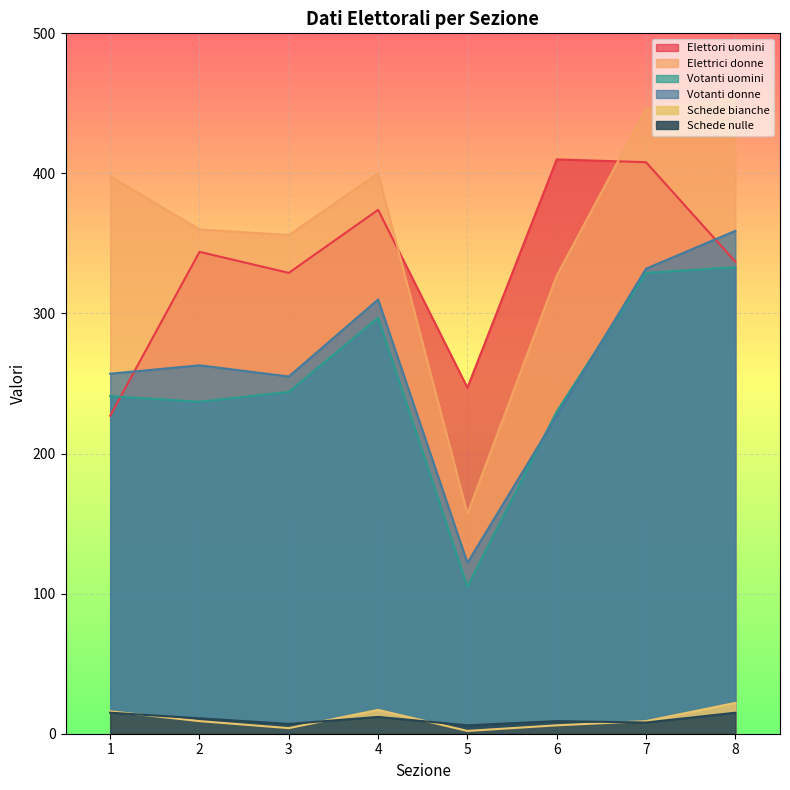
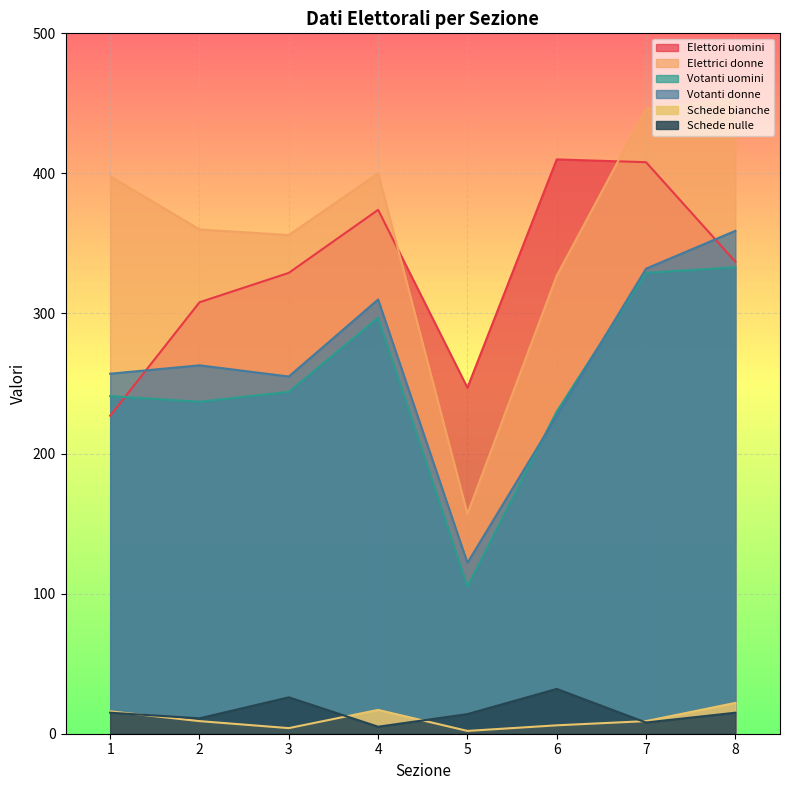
Elettori uomini, 2: 344 -> 308
Schede nulle, 3: 7 -> 26
Schede nulle, 4: 12 -> 5
Schede nulle, 5: 6 -> 14
Schede nulle, 6: 9 -> 32
